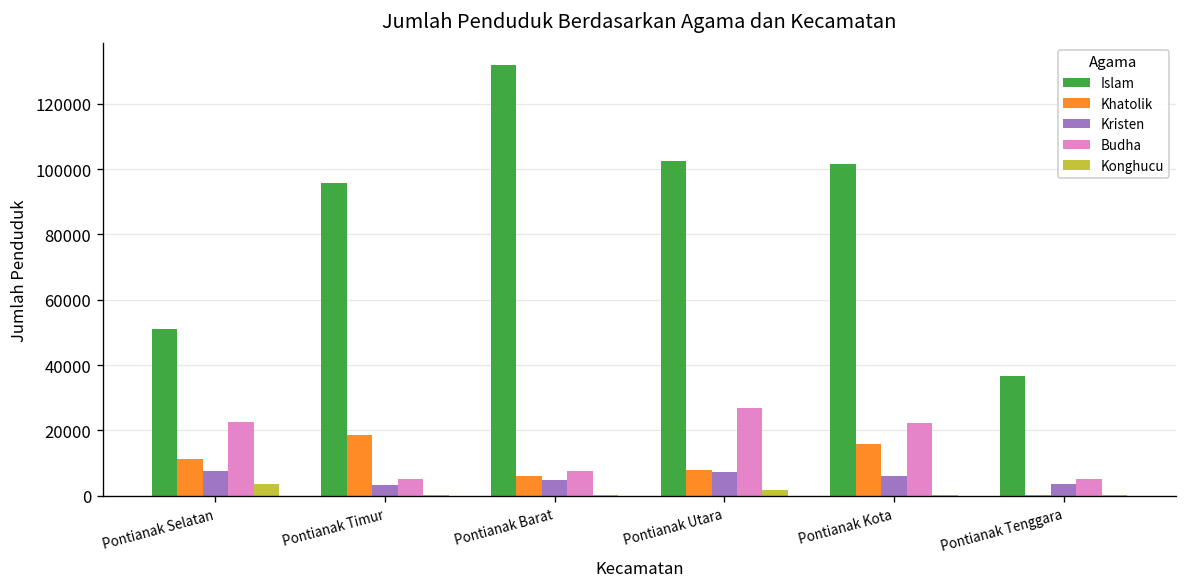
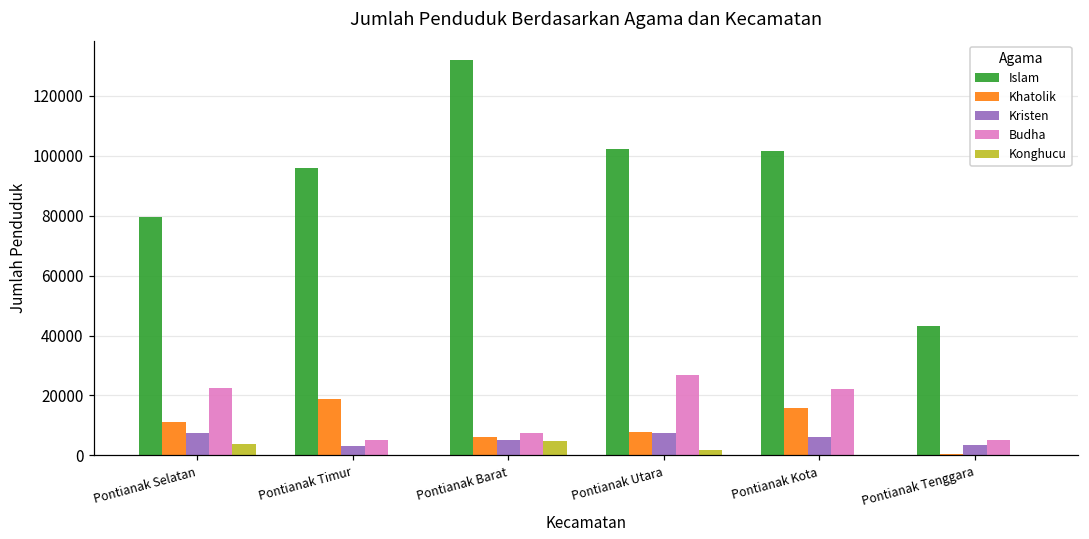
Islam, Pontianak Selatan: 51000 -> 80000
Konghucu, Pontianak Barat: 0 -> 5000
Islam, Pontianak Tenggara: 37000 -> 43000
